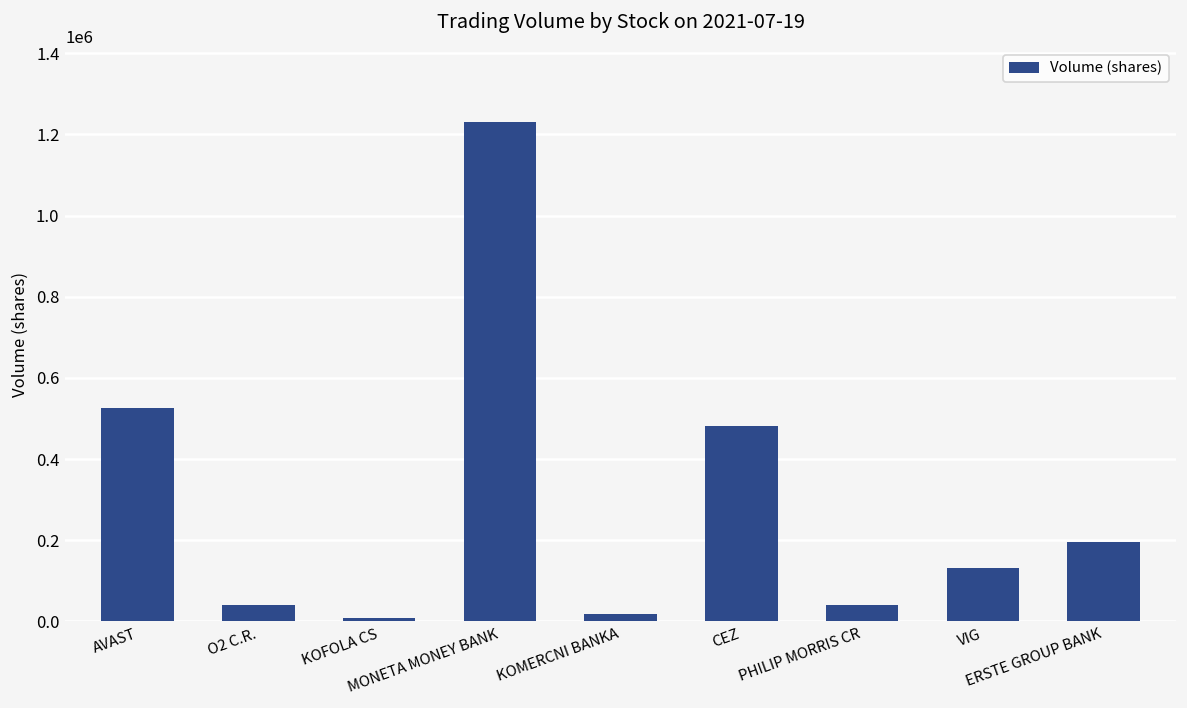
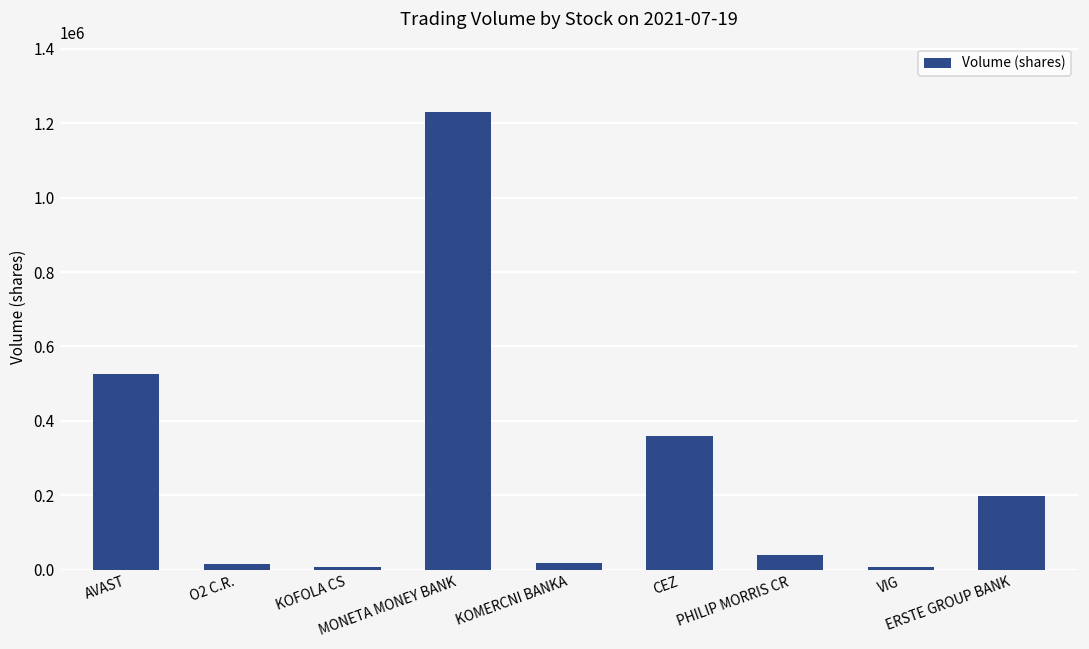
O2 C.R.: 40000 -> 10000
CEZ: 480000 -> 360000
VIG: 130000 -> 10000
